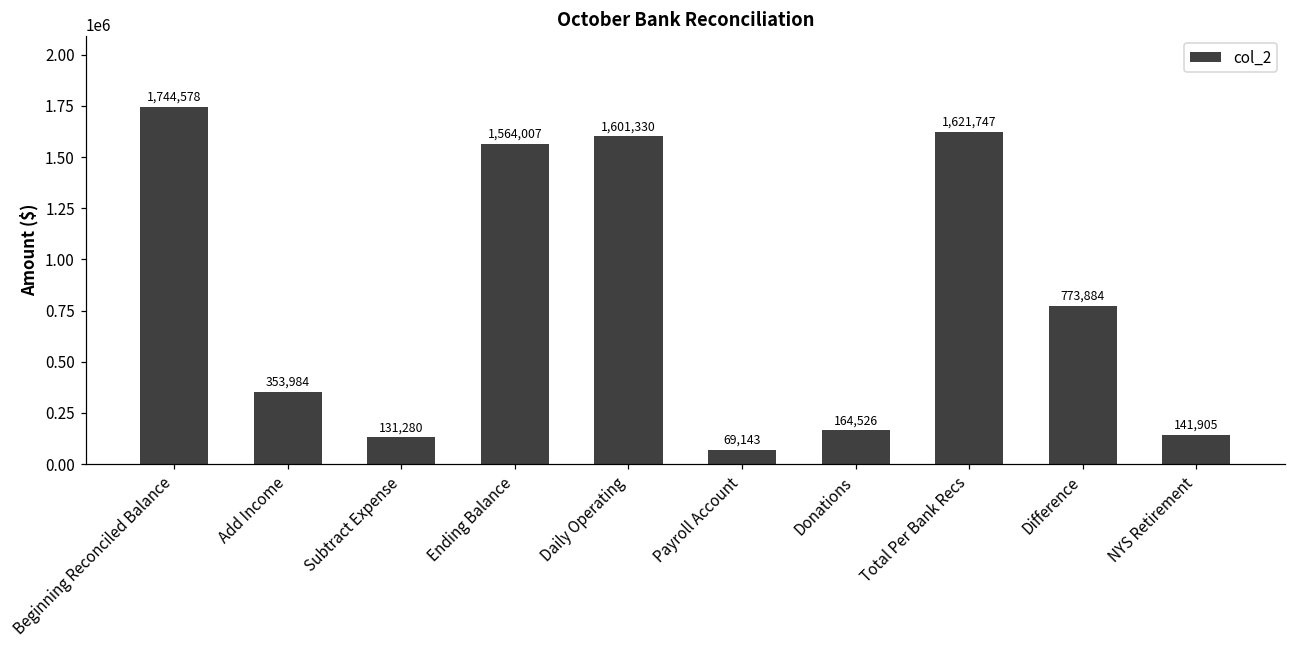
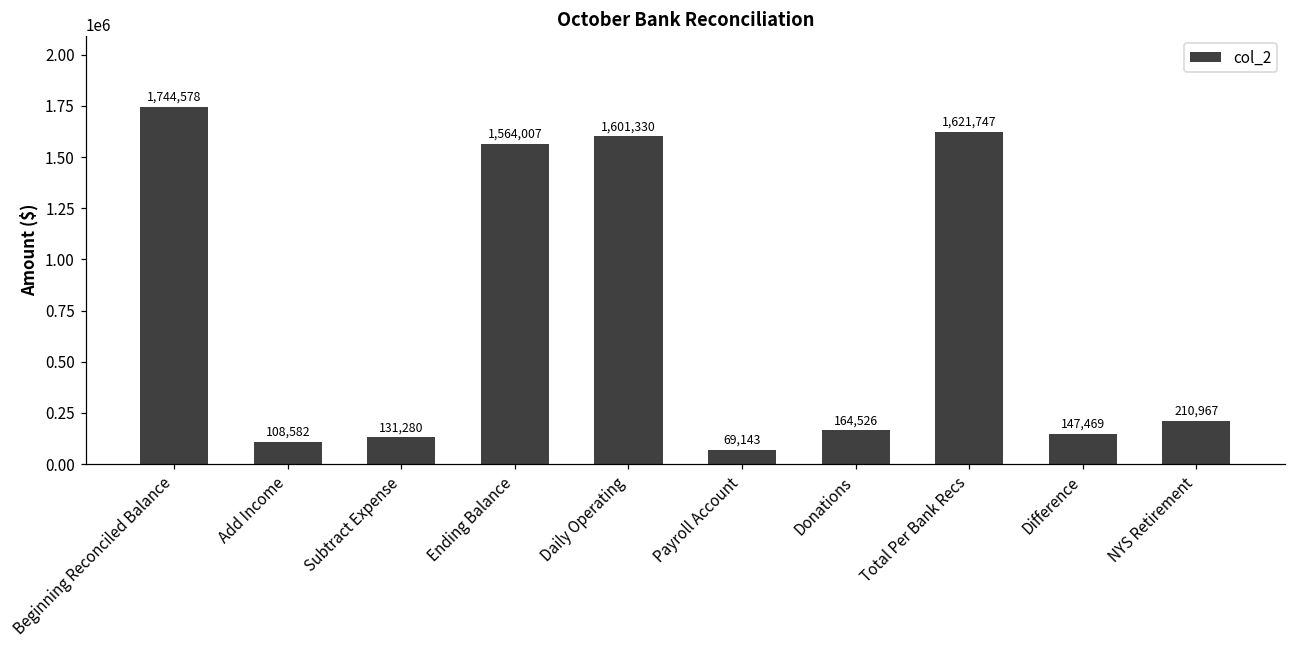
Add Income: 353,984 -> 108,582
Difference: 773,884 -> 147,469
NYS Retirement: 141,905 -> 210,967
